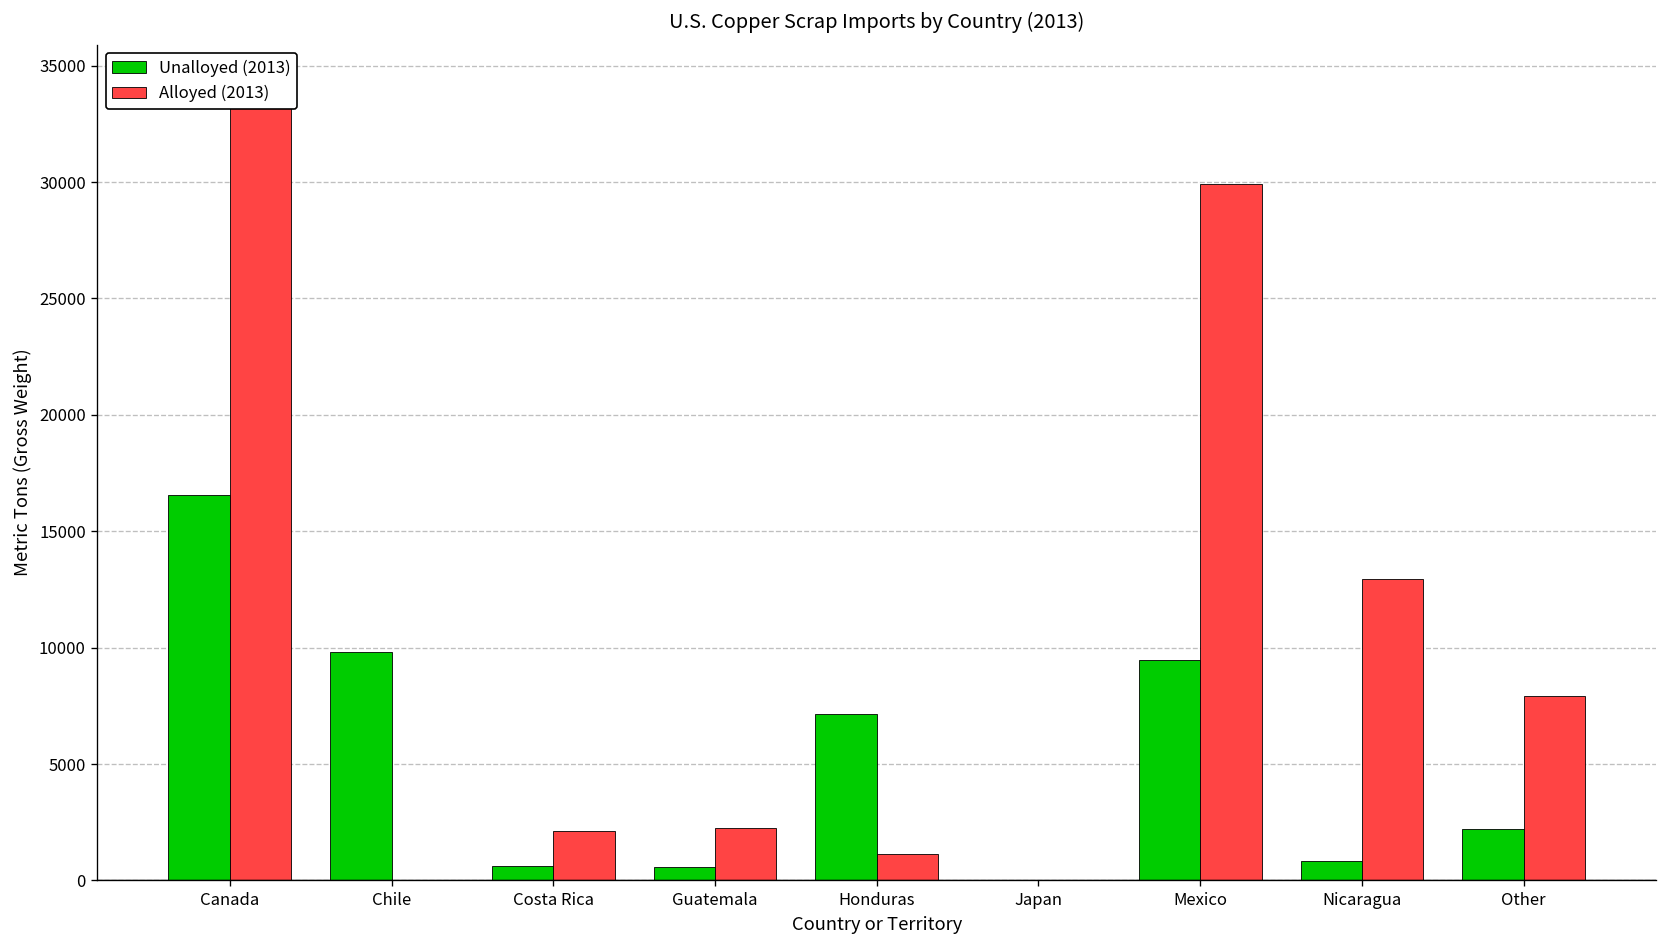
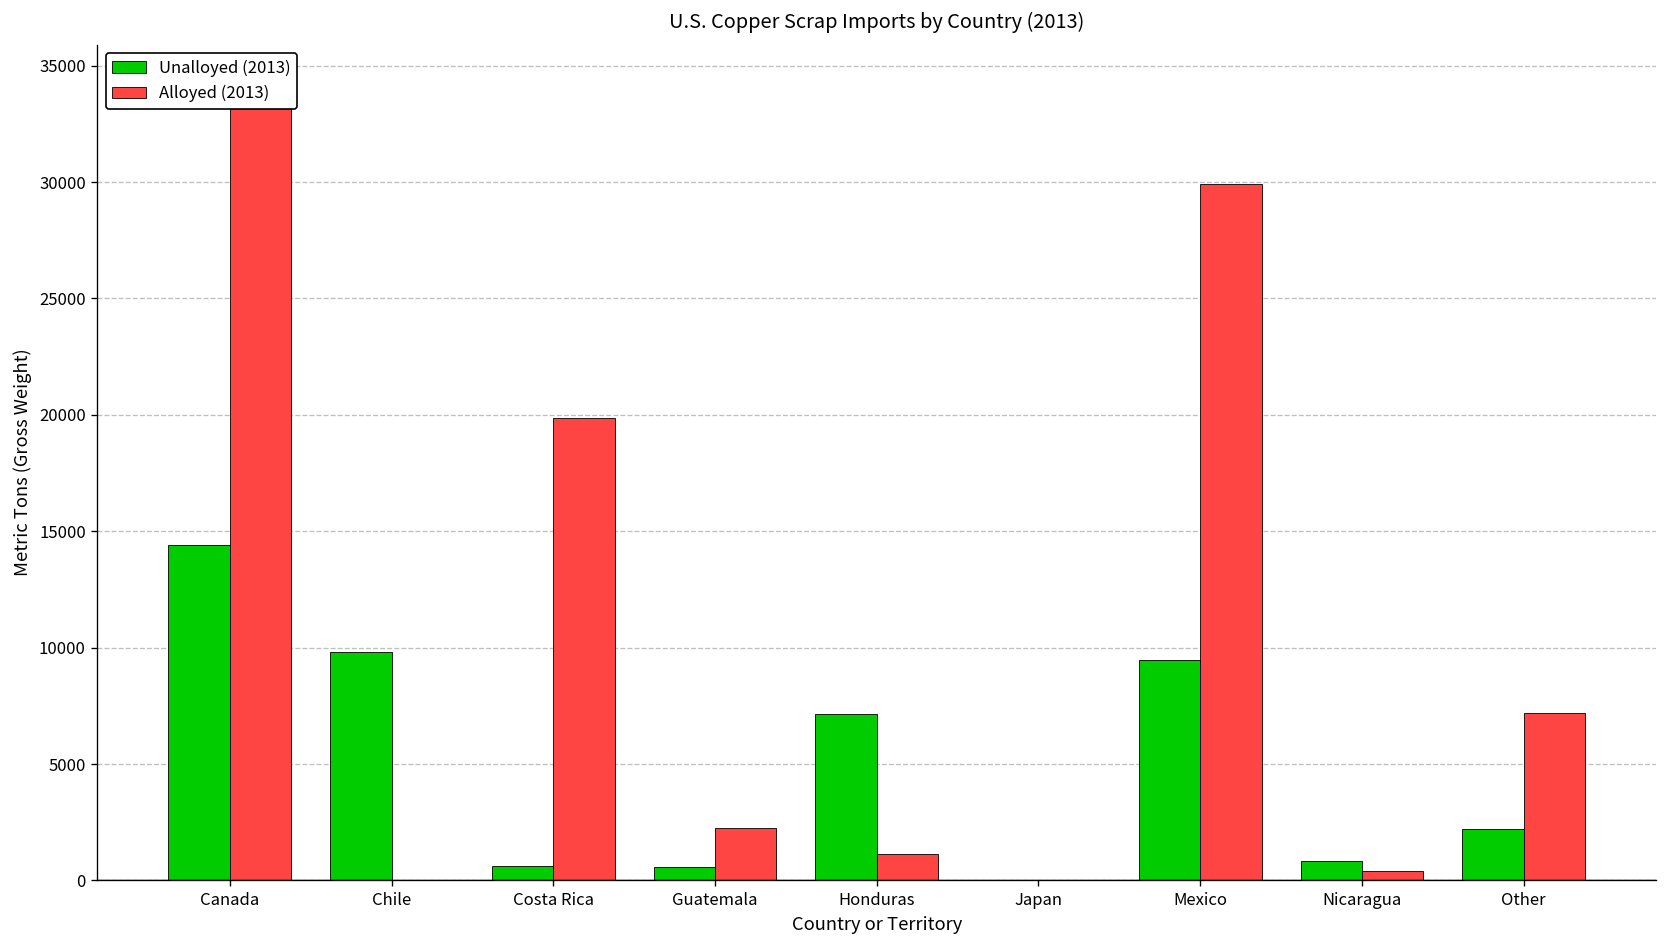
Unalloyed (2013), Canada: 16600 -> 14400
Alloyed (2013), Costa Rica: 2100 -> 19900
Alloyed (2013), Nicaragua: 13000 -> 400
Alloyed (2013), Other: 7900 -> 7200
